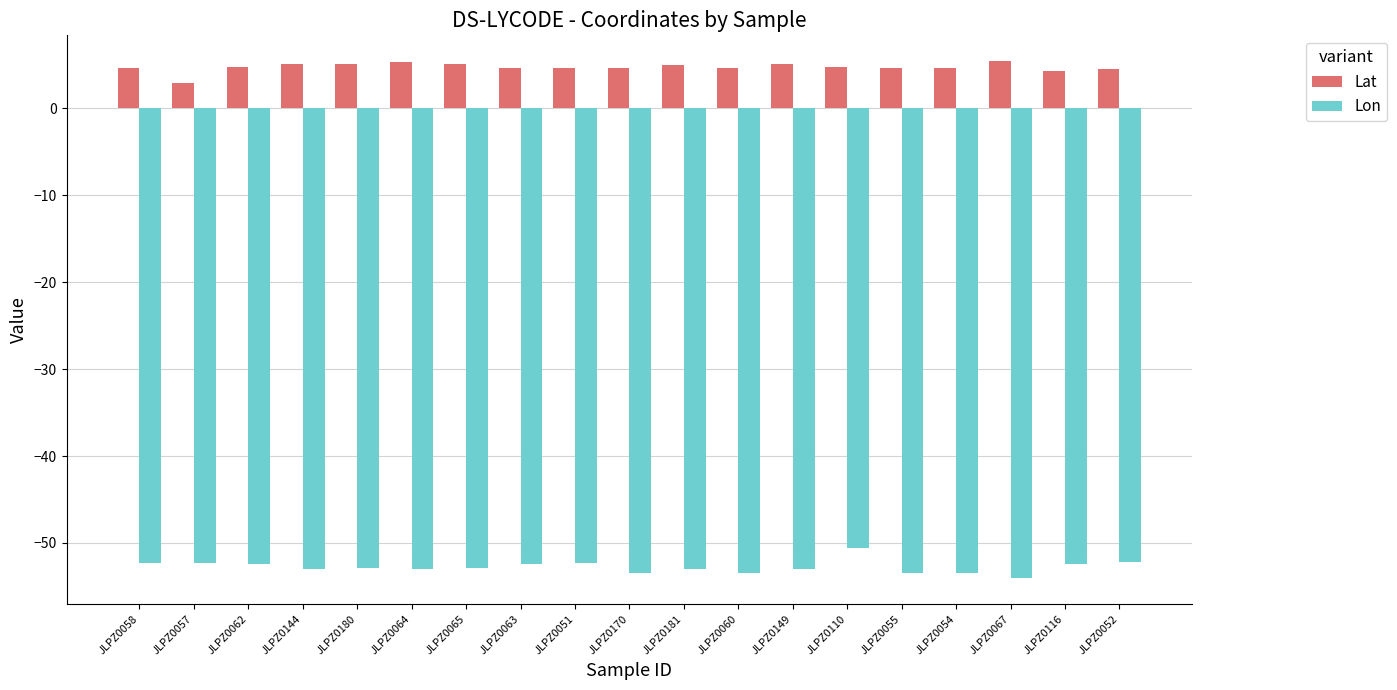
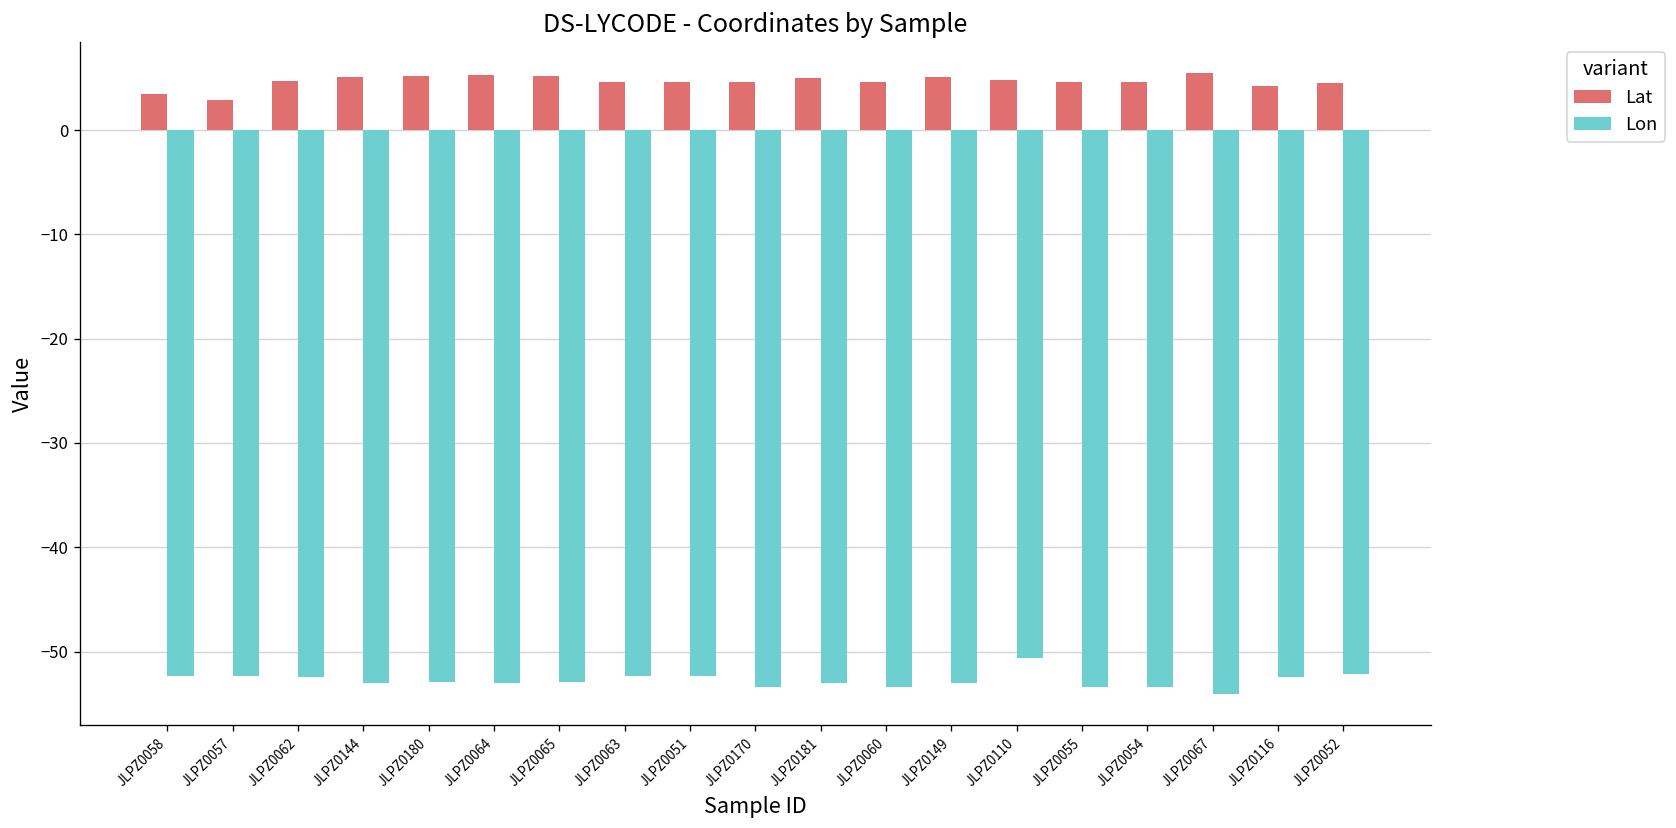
Lat, JLPZ0058: 5 -> 3
